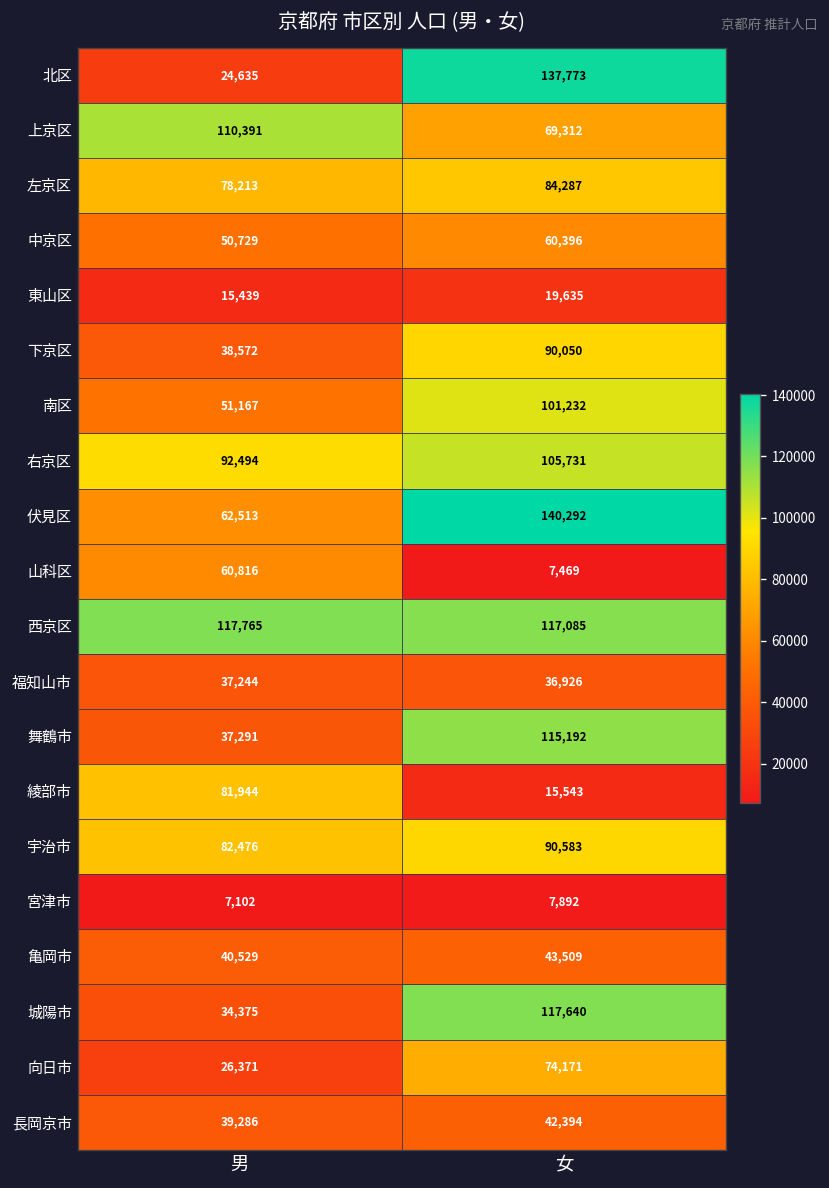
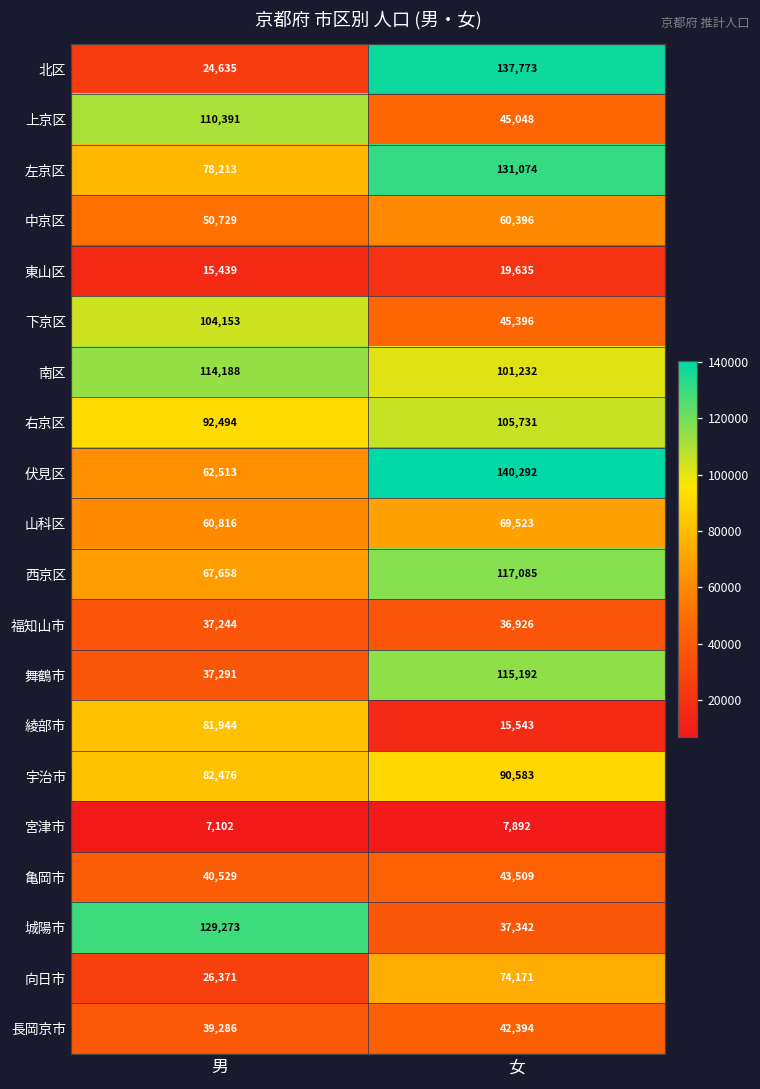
上京区, 女: 69,312 -> 45,048
左京区, 女: 84,287 -> 131,074
下京区, 男: 38,572 -> 104,153
下京区, 女: 90,050 -> 45,396
南区, 男: 51,167 -> 114,188
山科区, 女: 7,469 -> 69,523
西京区, 男: 117,765 -> 67,658
城陽市, 男: 34,375 -> 129,273
城陽市, 女: 117,640 -> 37,342
